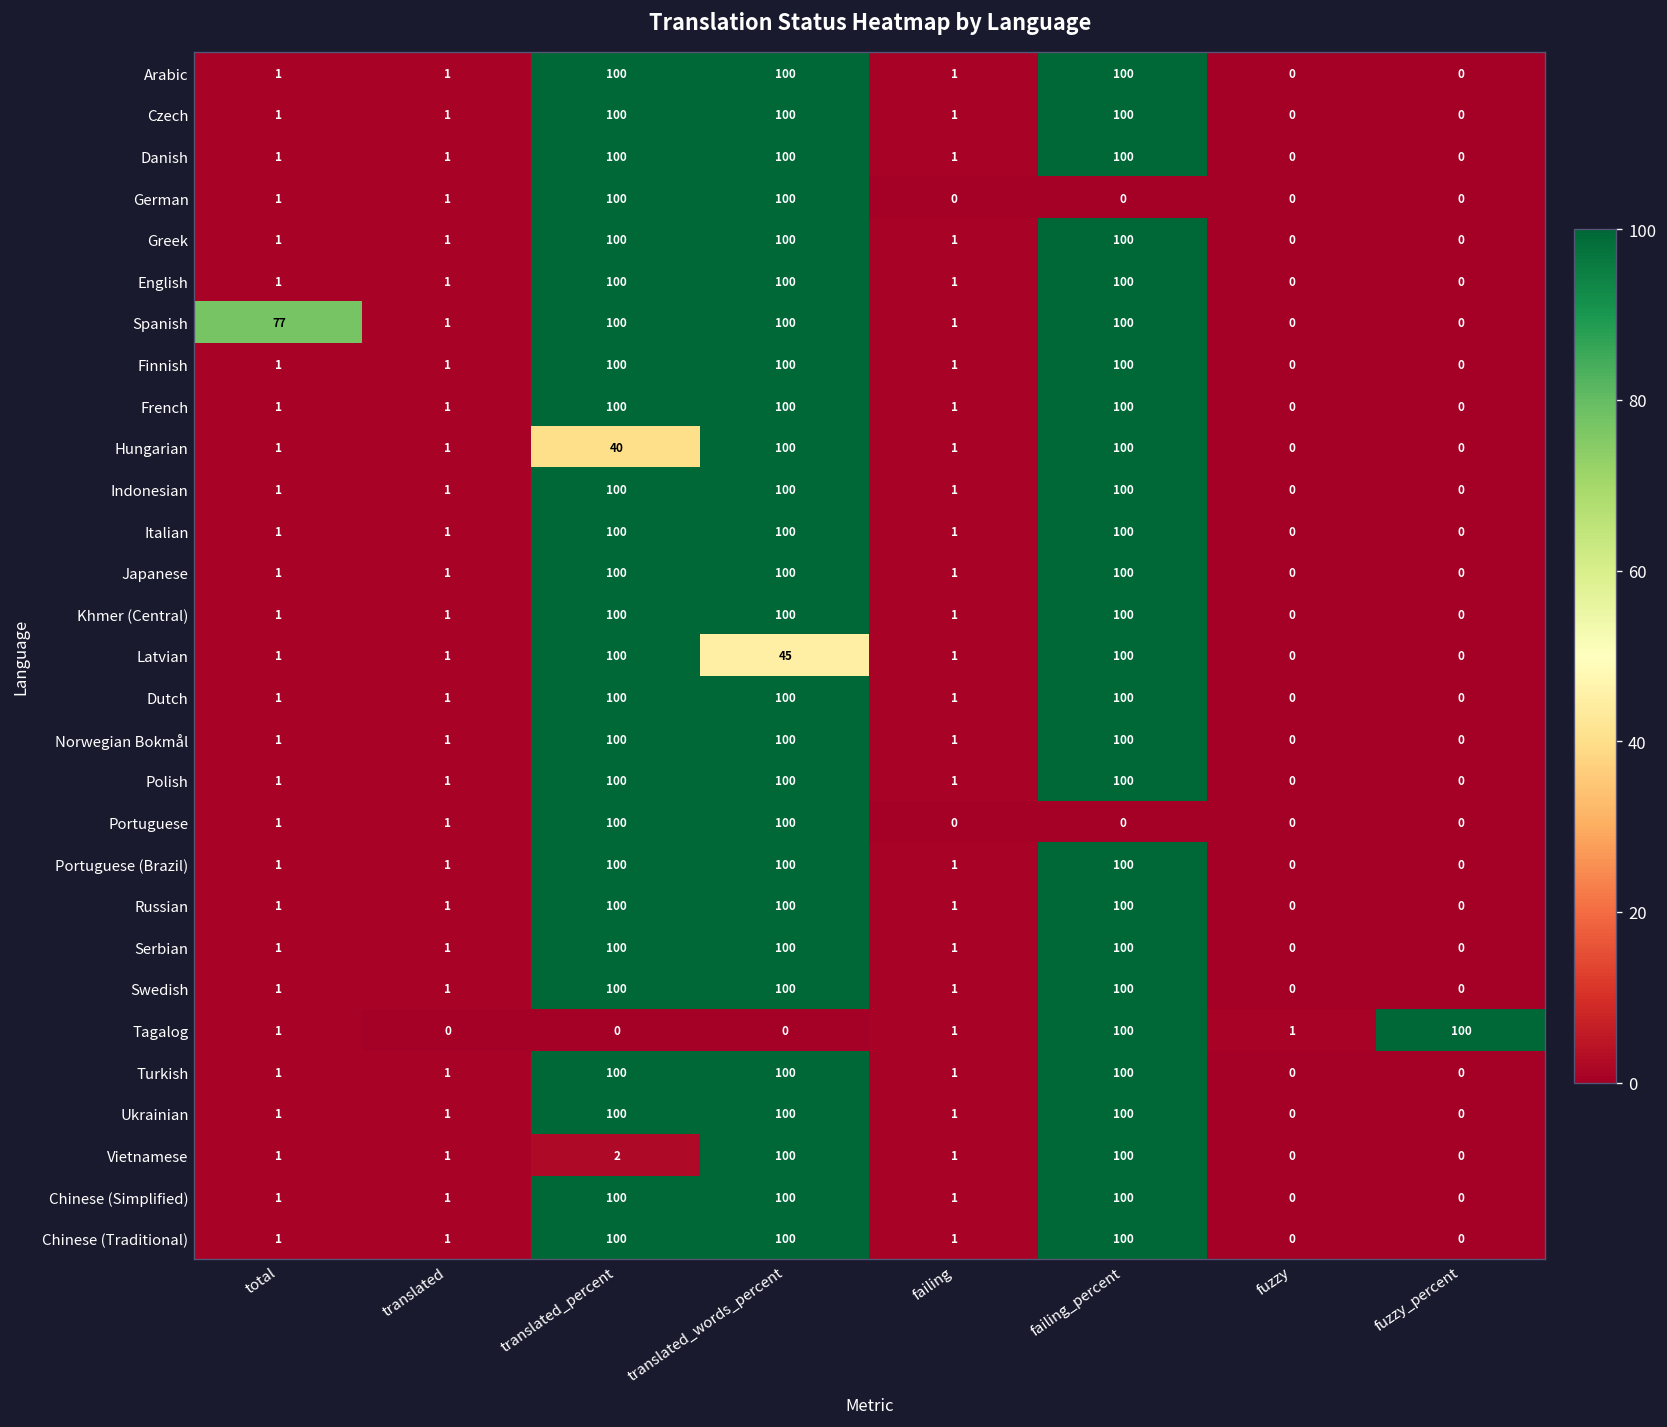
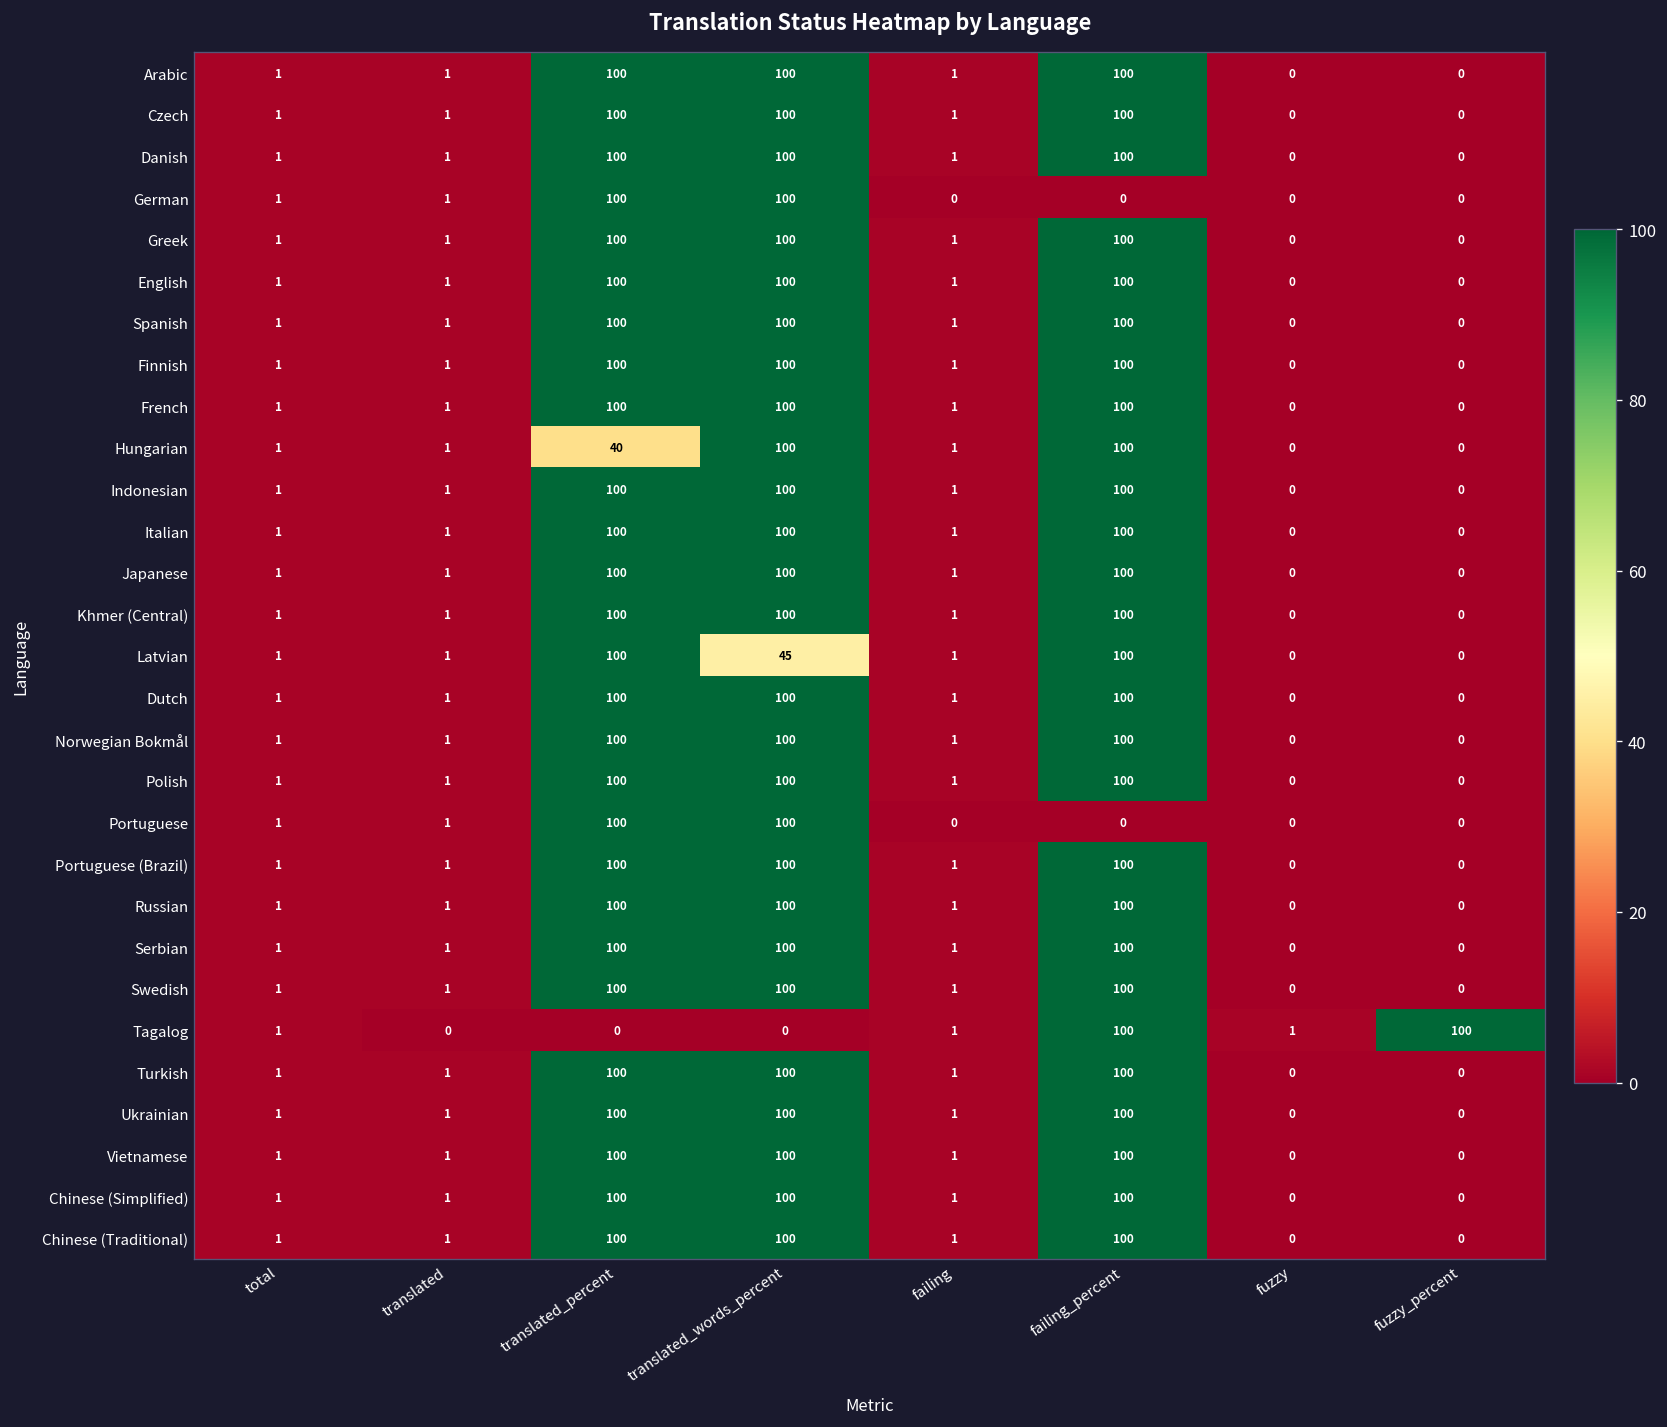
Spanish, total: 77 -> 1
Vietnamese, translated_percent: 2 -> 100
